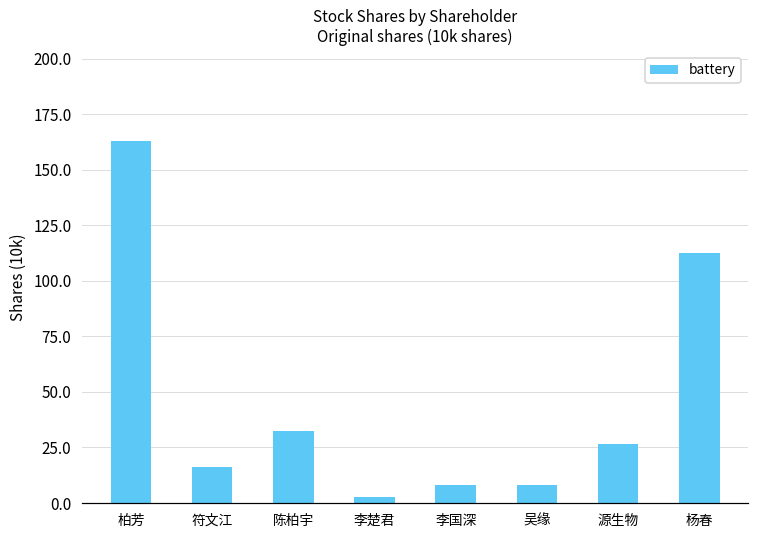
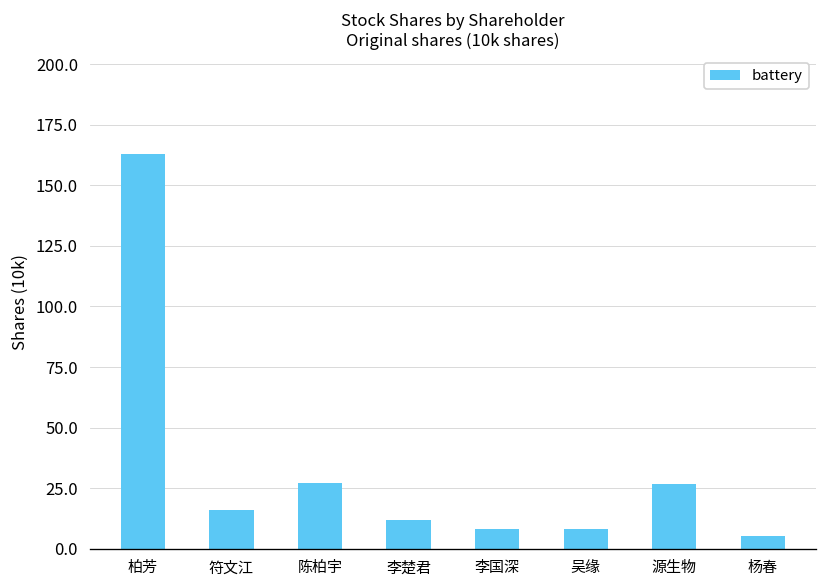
陈柏宇: 32 -> 27
李楚君: 3 -> 12
杨春: 113 -> 5
